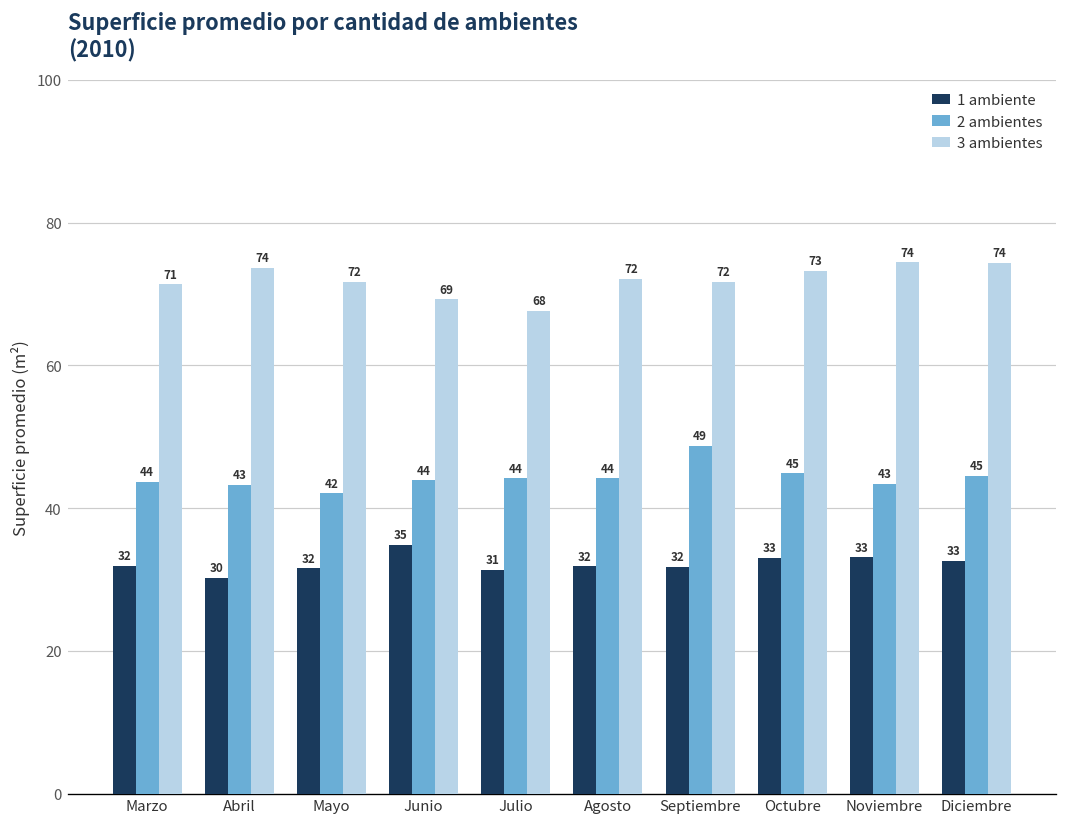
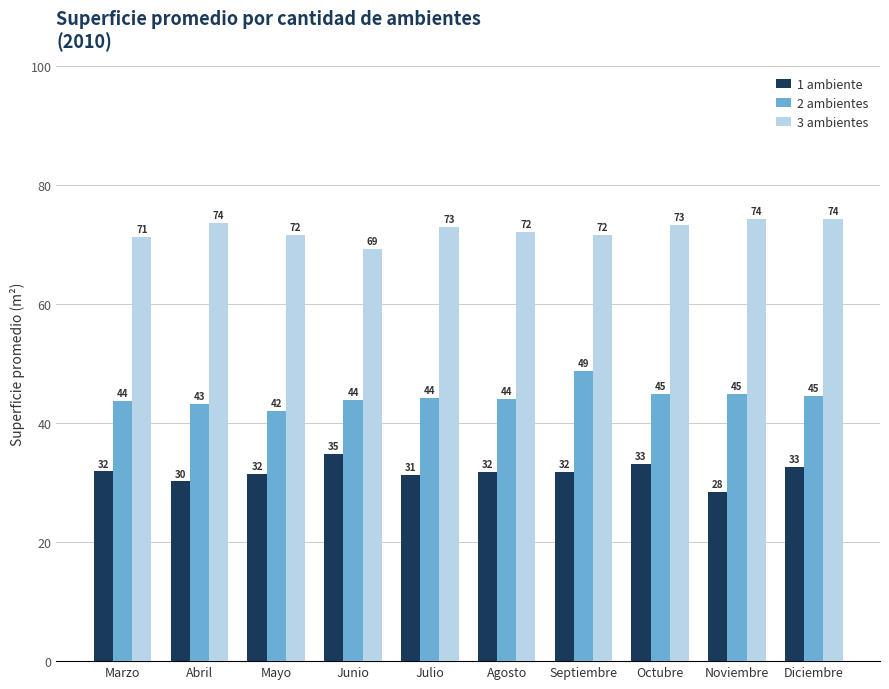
3 ambientes, Julio: 68 -> 73
1 ambiente, Noviembre: 33 -> 28
2 ambientes, Noviembre: 43 -> 45
